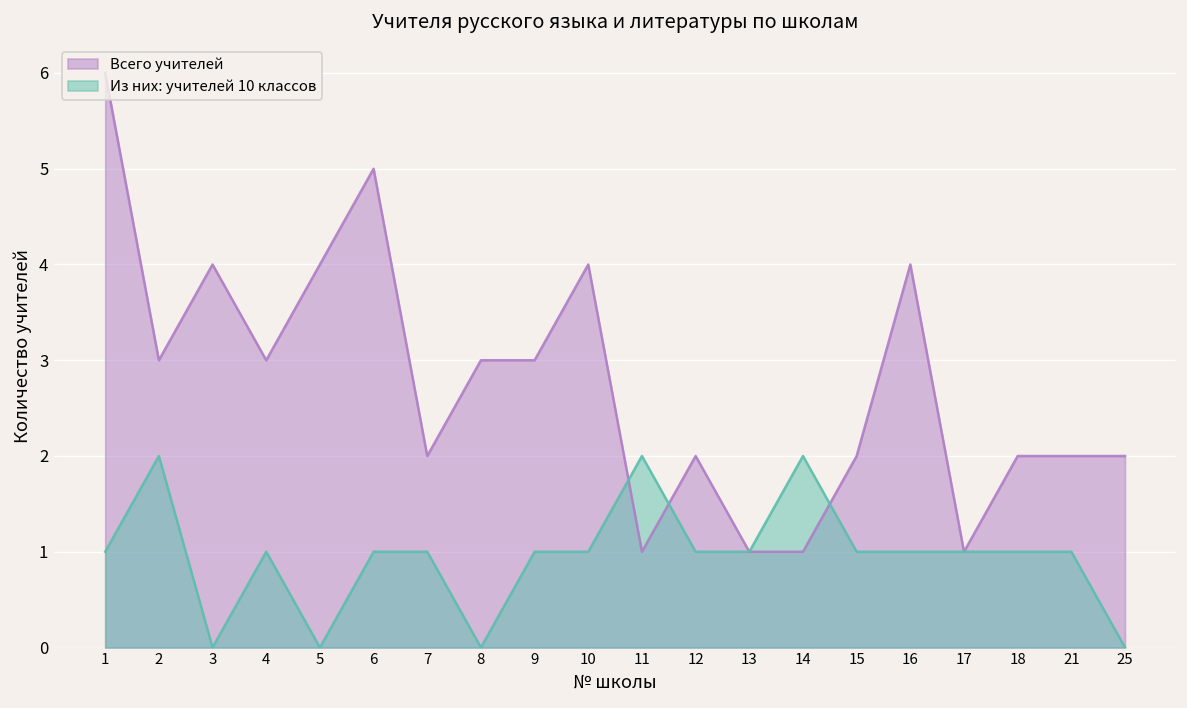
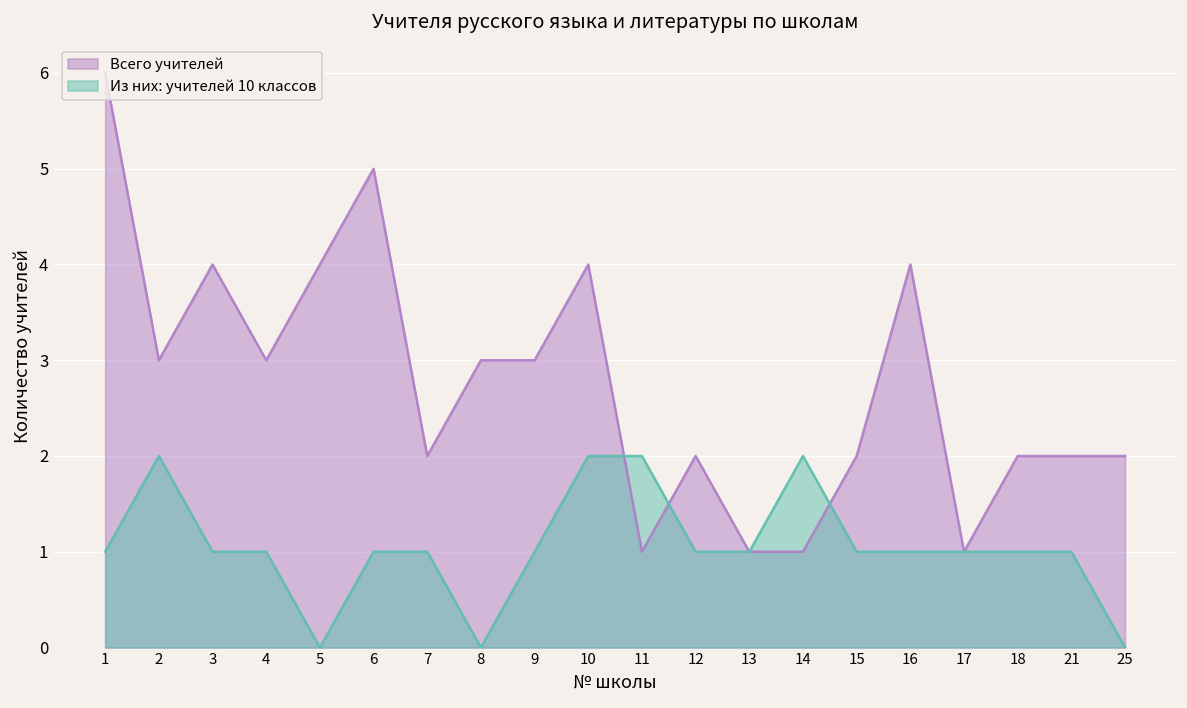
Из них: учителей 10 классов, 3: 0 -> 1
Из них: учителей 10 классов, 10: 1 -> 2
